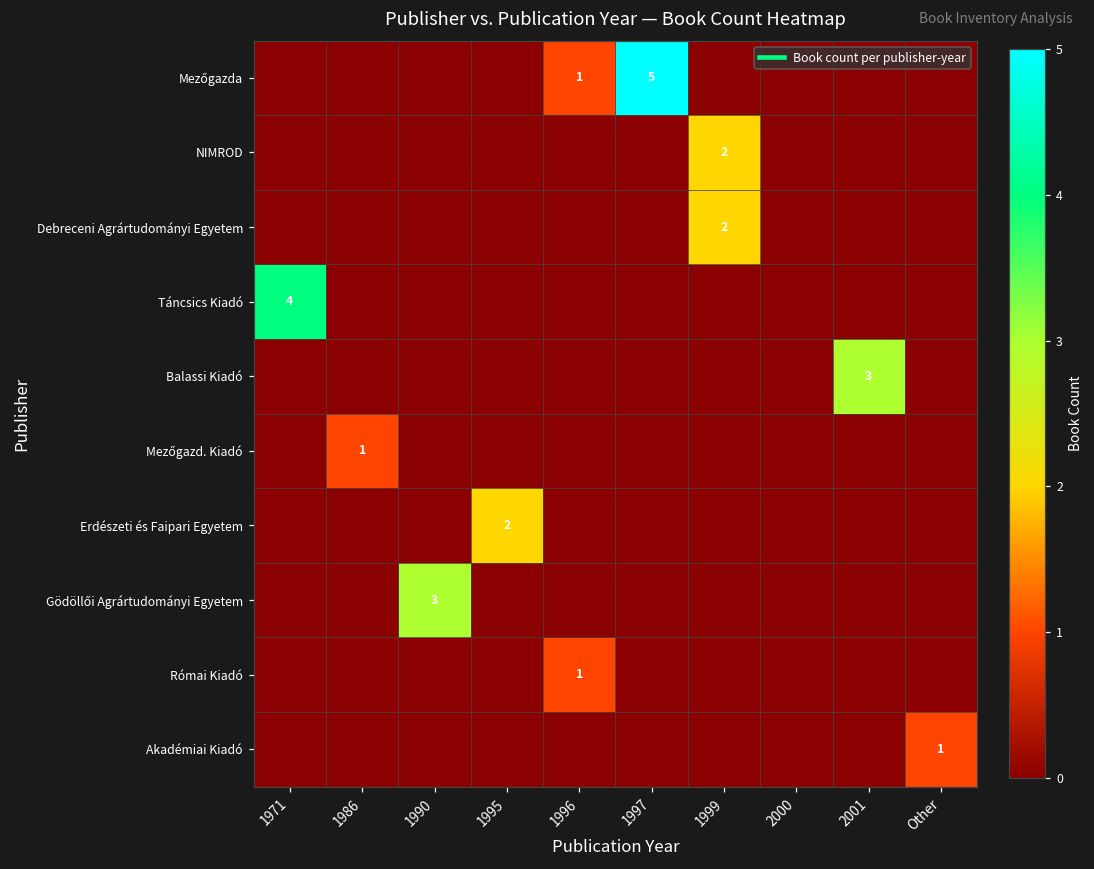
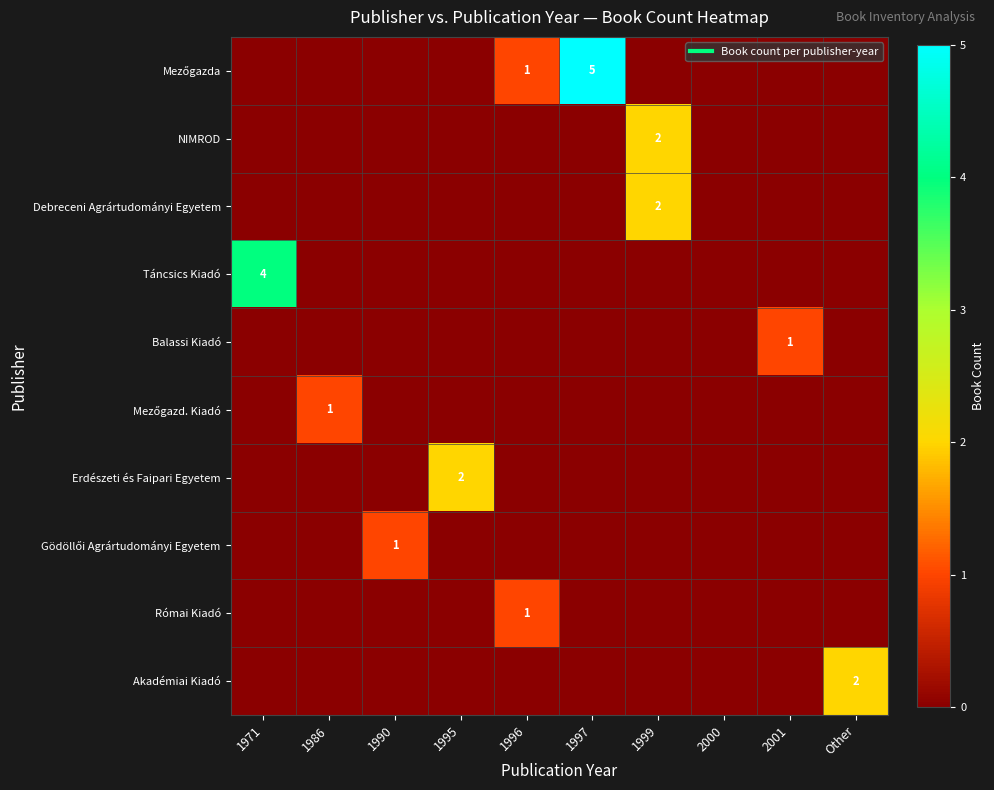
Balassi Kiadó, 2001: 3 -> 1
Gödöllői Agrártudományi Egyetem, 1990: 3 -> 1
Akadémiai Kiadó, Other: 1 -> 2
